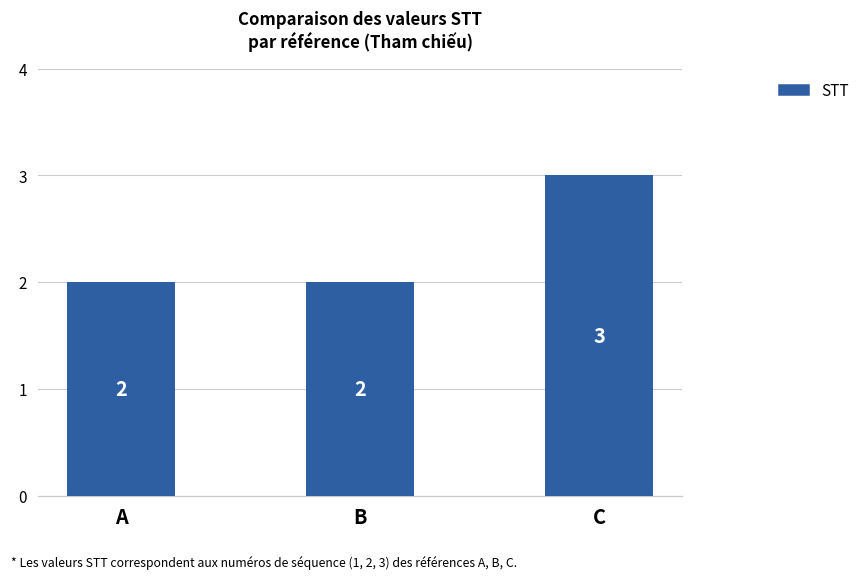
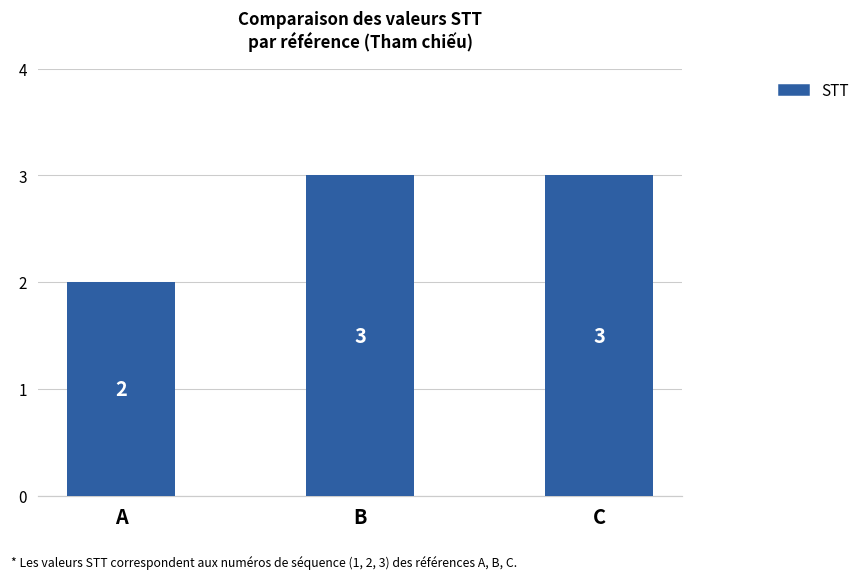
B: 2 -> 3
